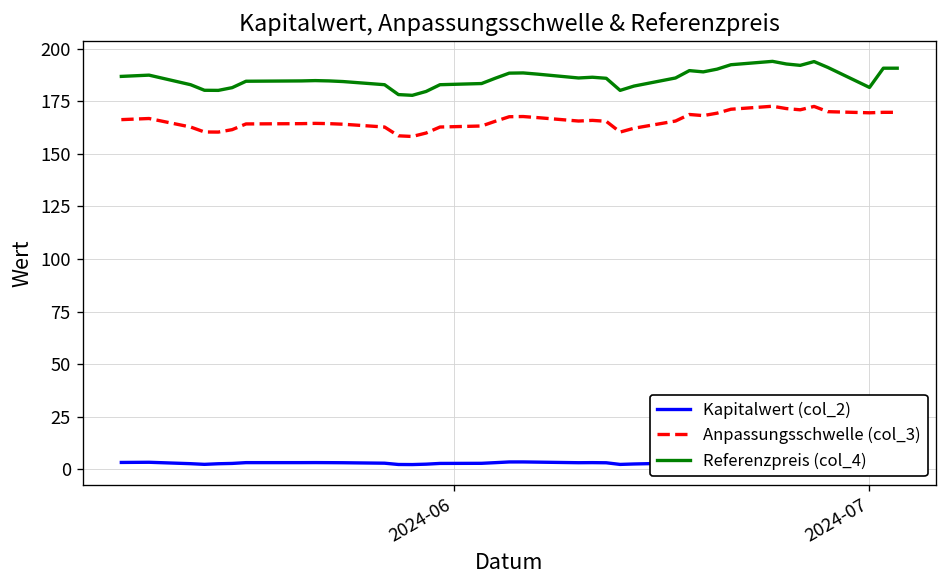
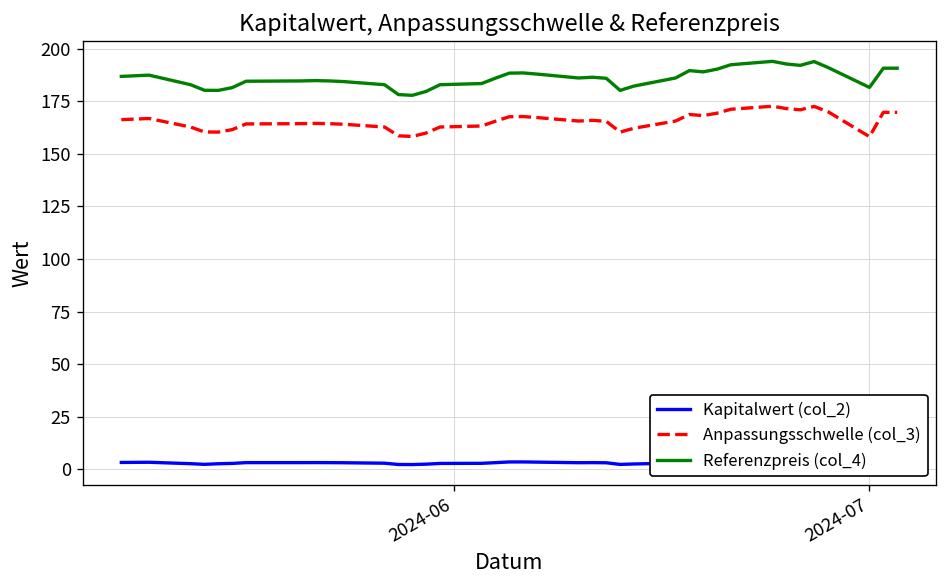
Anpassungsschwelle (col_3), 2024-07: 170 -> 158
